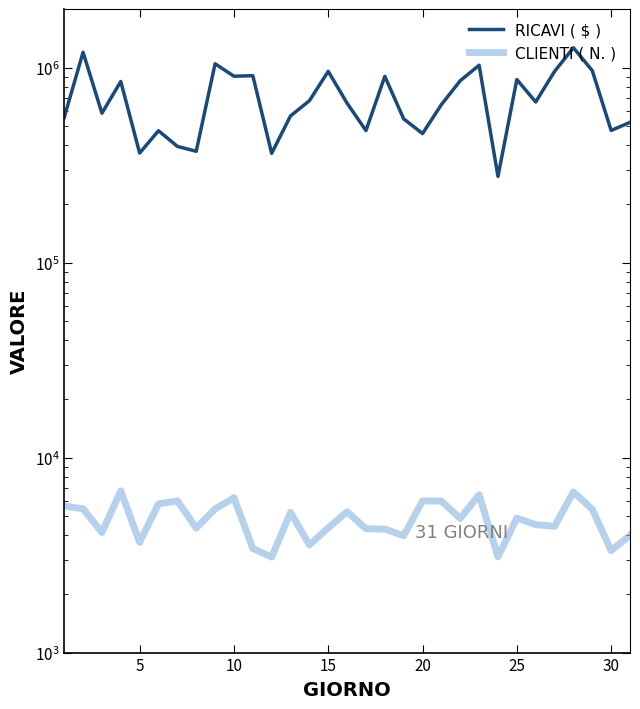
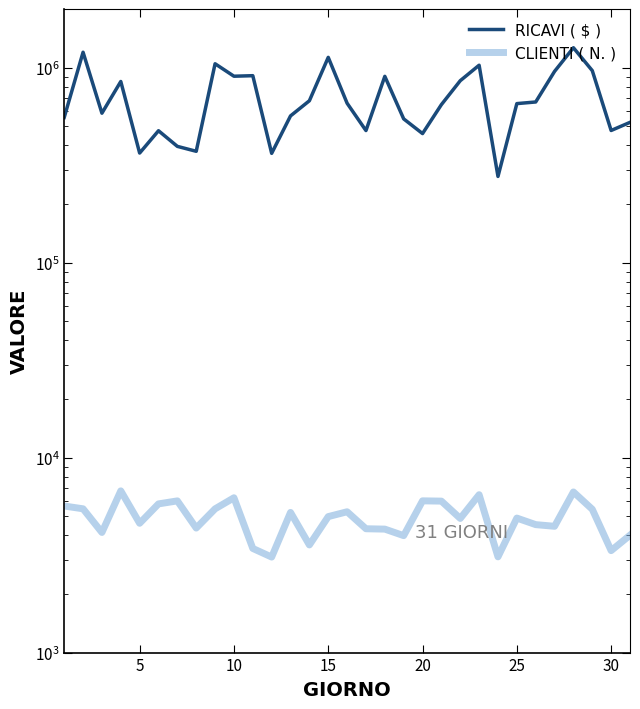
CLIENTI ( N. ), 5: 3700 -> 4600
RICAVI ( $ ), 15: 1000000 -> 1100000
CLIENTI ( N. ), 15: 4400 -> 5000
RICAVI ( $ ), 25: 900000 -> 650000
